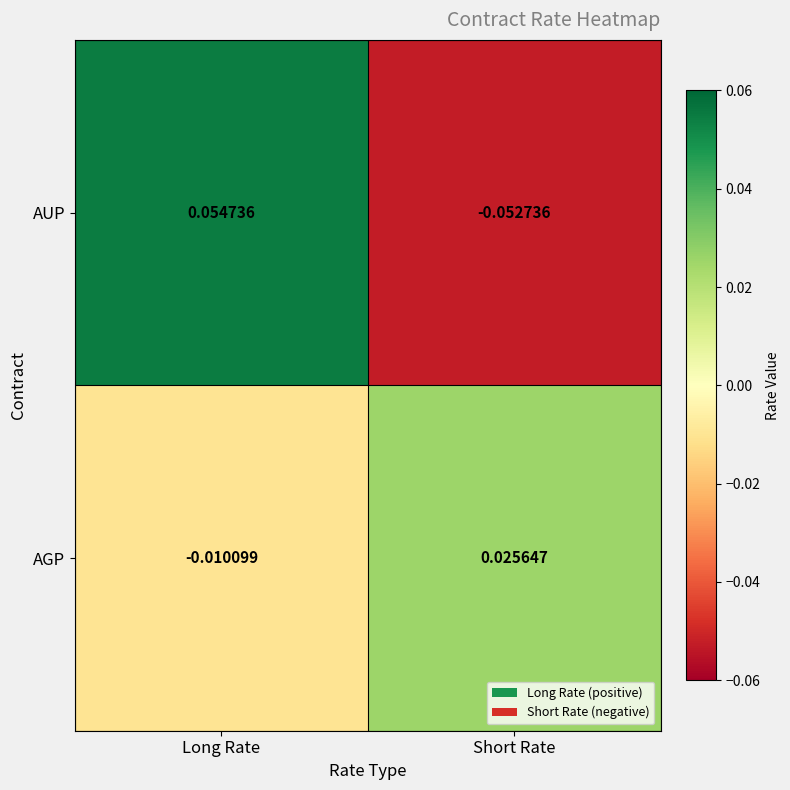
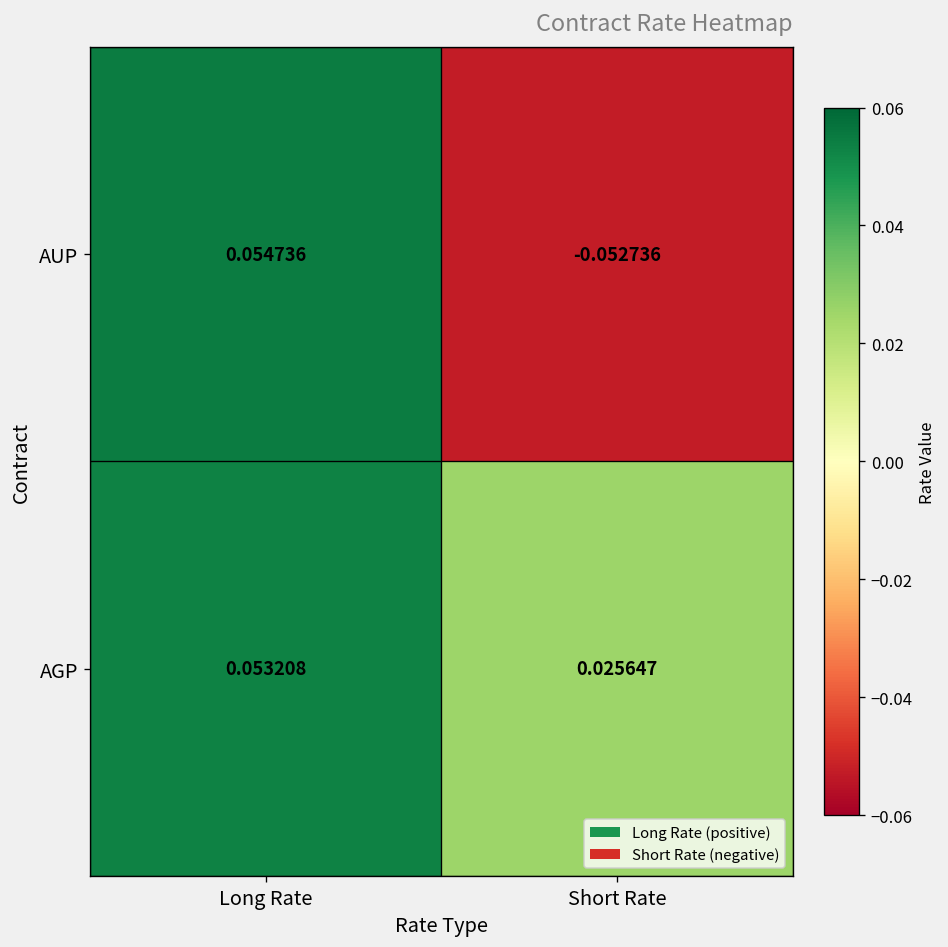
AGP, Long Rate: -0.010099 -> 0.053208
